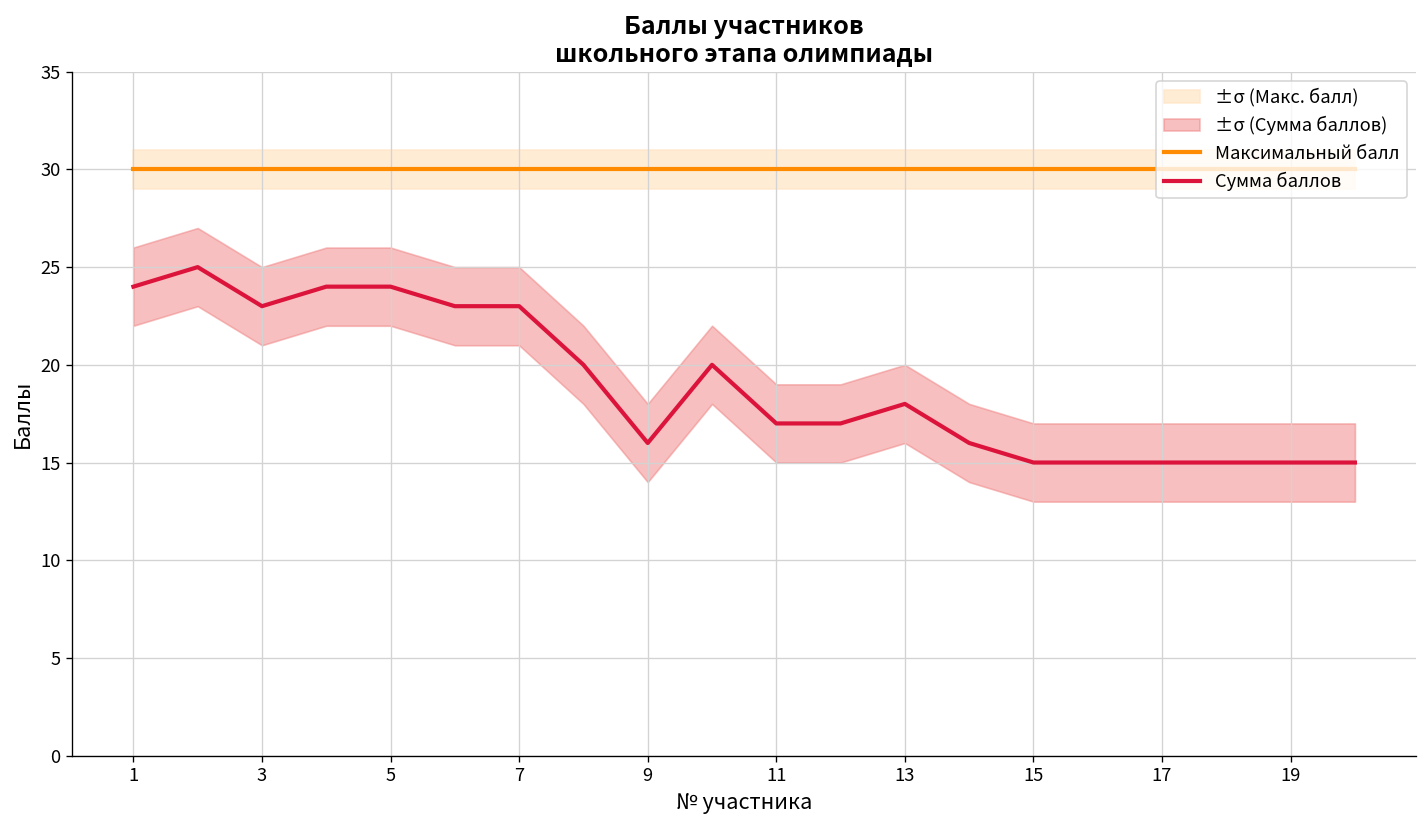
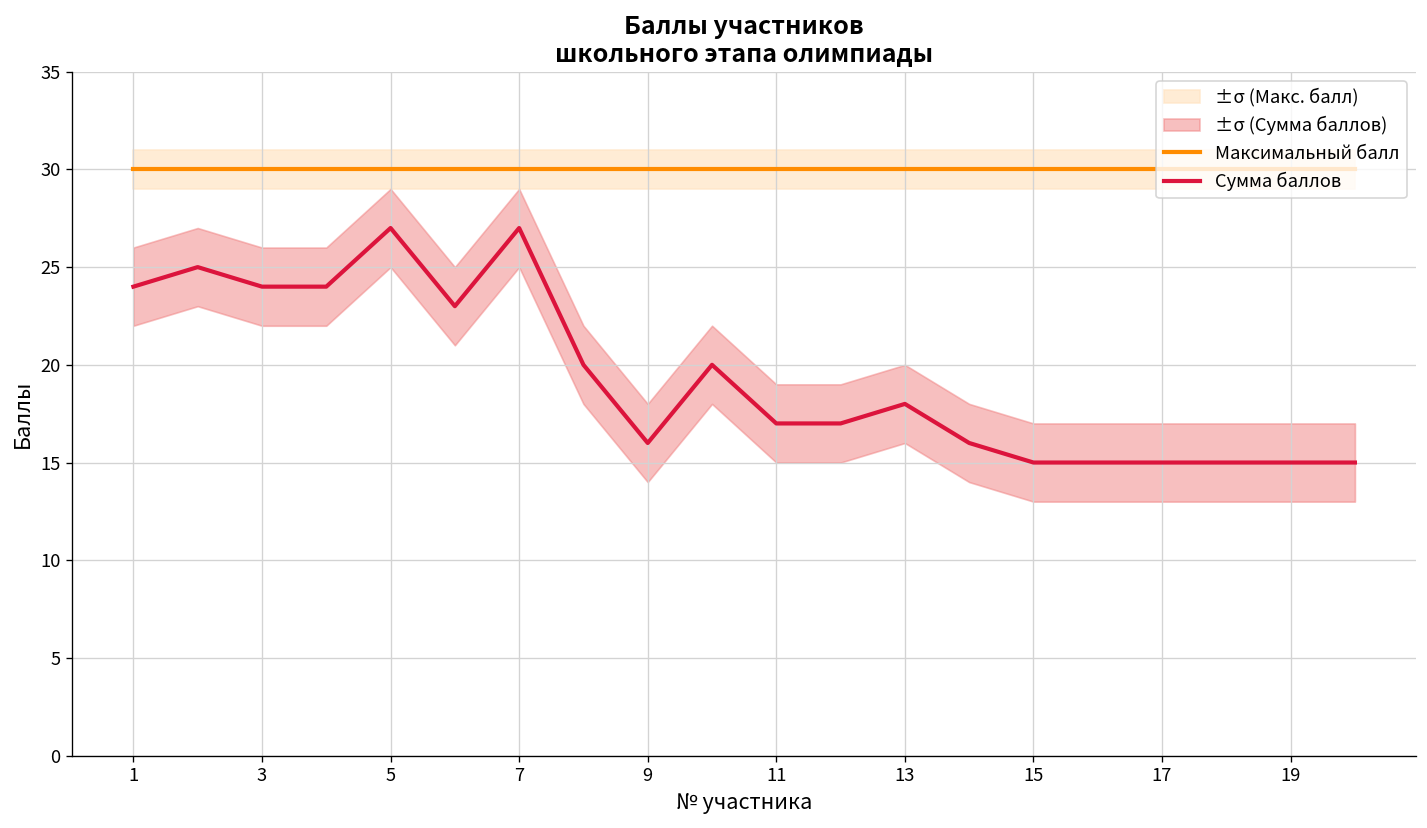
Сумма баллов, 3: 23 -> 24
Сумма баллов, 5: 24 -> 27
Сумма баллов, 7: 23 -> 27
